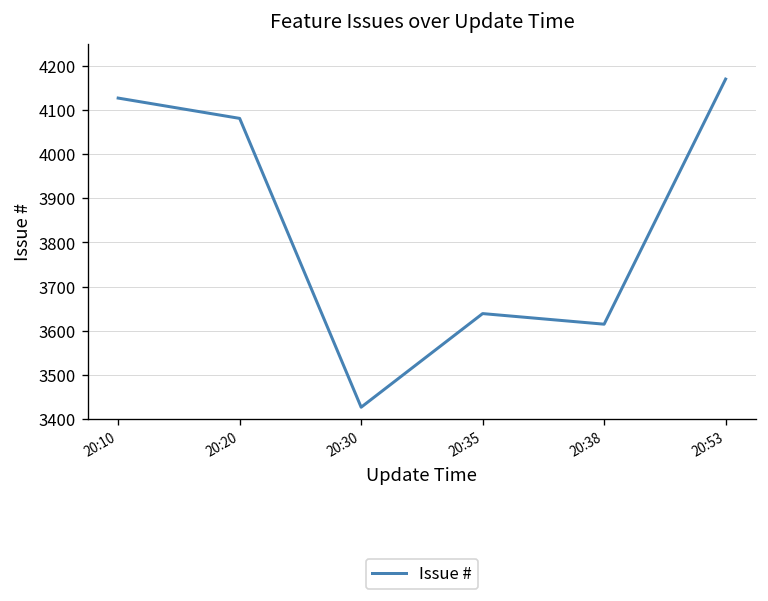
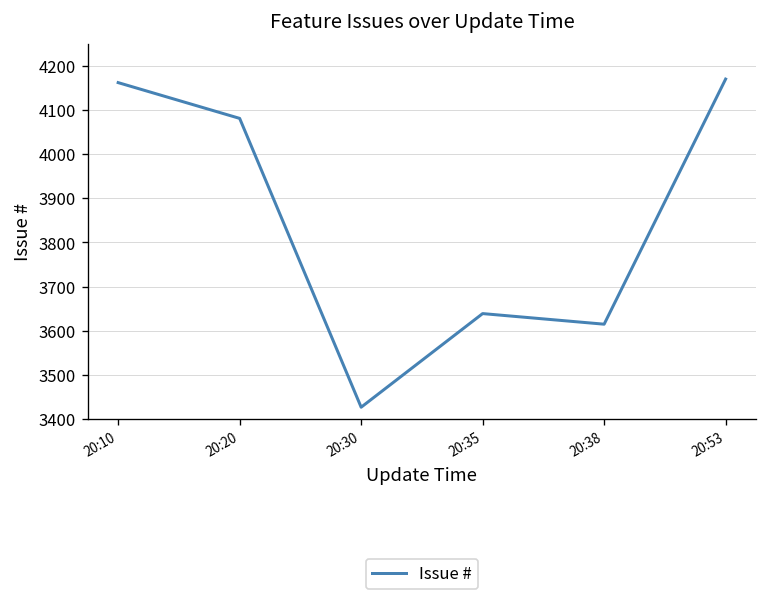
20:10: 4130 -> 4160
